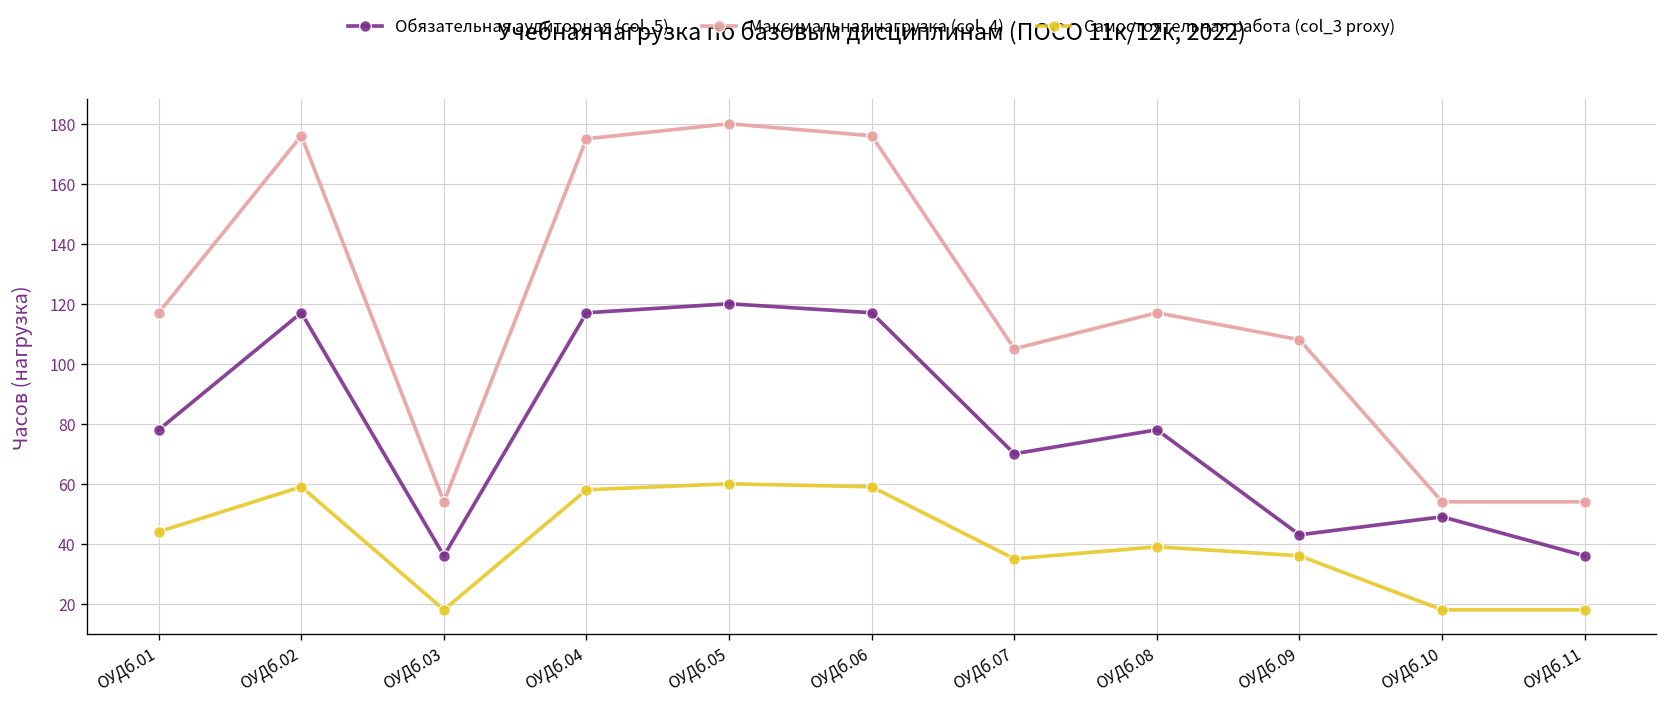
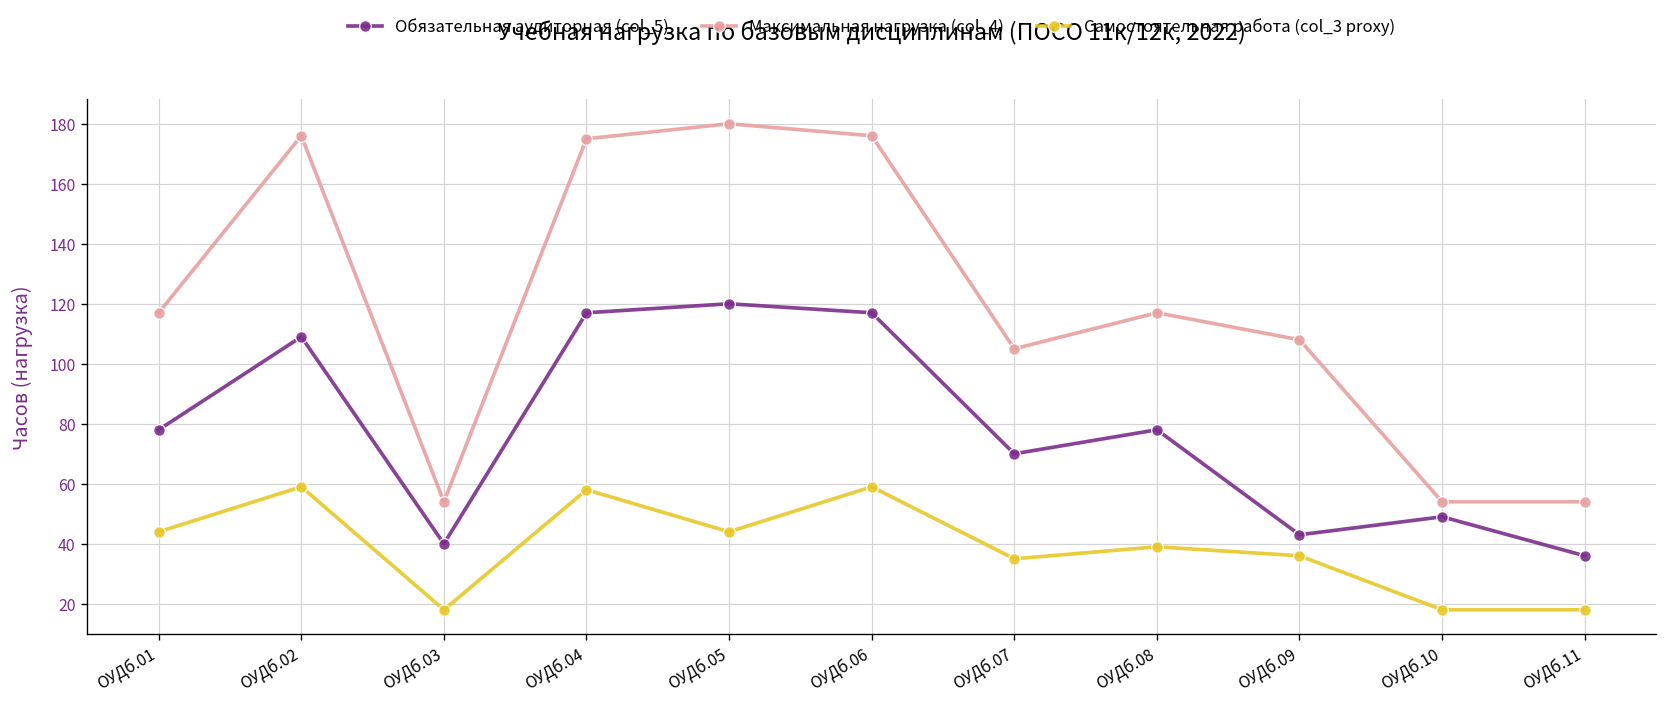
Обязательная аудиторная (col_5), ОУДб.02: 117 -> 109
Обязательная аудиторная (col_5), ОУДб.03: 36 -> 40
Самостоятельная работа (col_3 proxy), ОУДб.05: 60 -> 44
